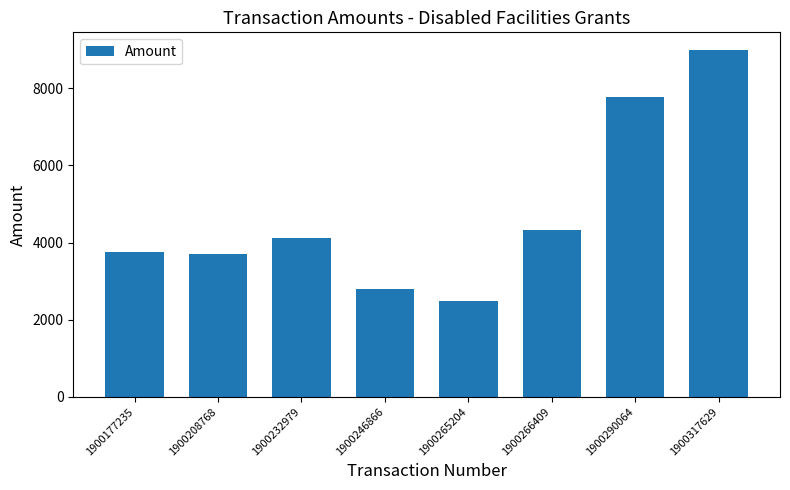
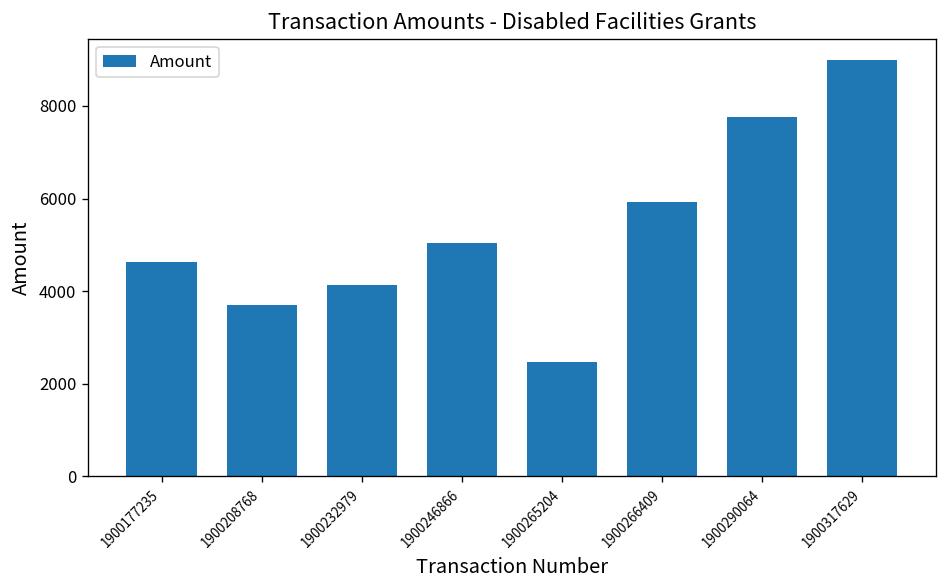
1900177235: 3800 -> 4600
1900246866: 2800 -> 5000
1900266409: 4300 -> 5900
